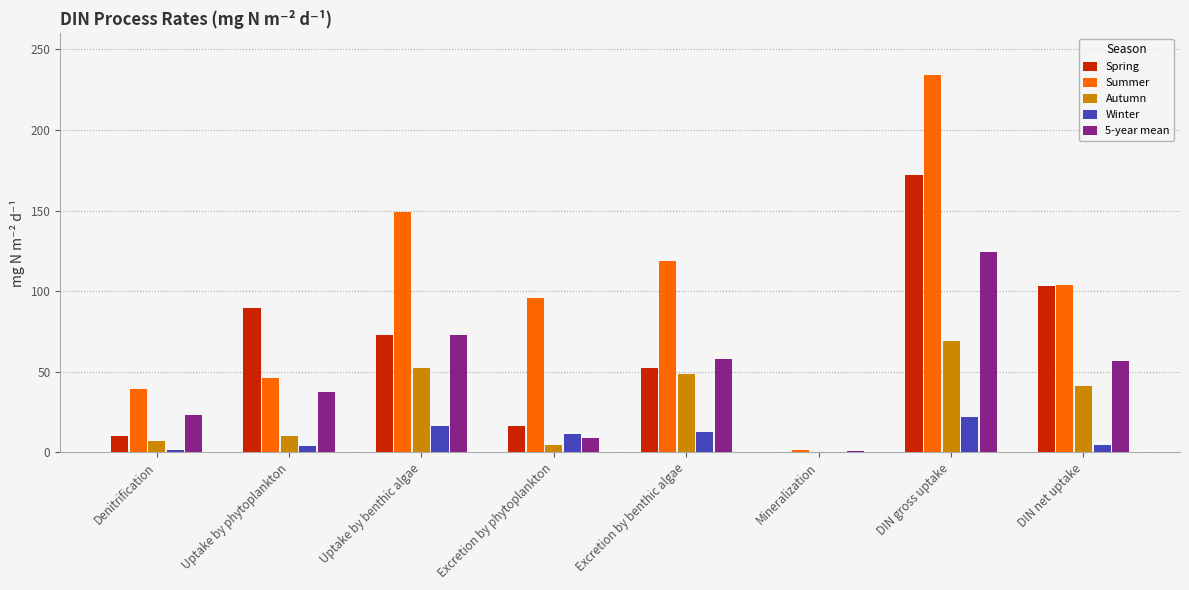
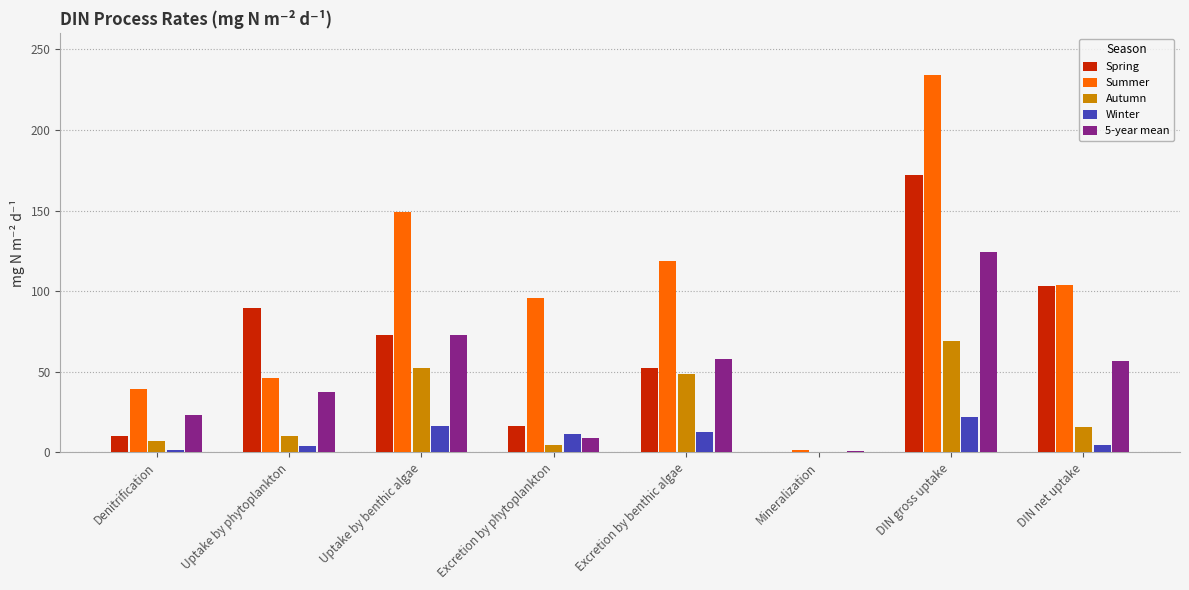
Autumn, DIN net uptake: 41 -> 16
